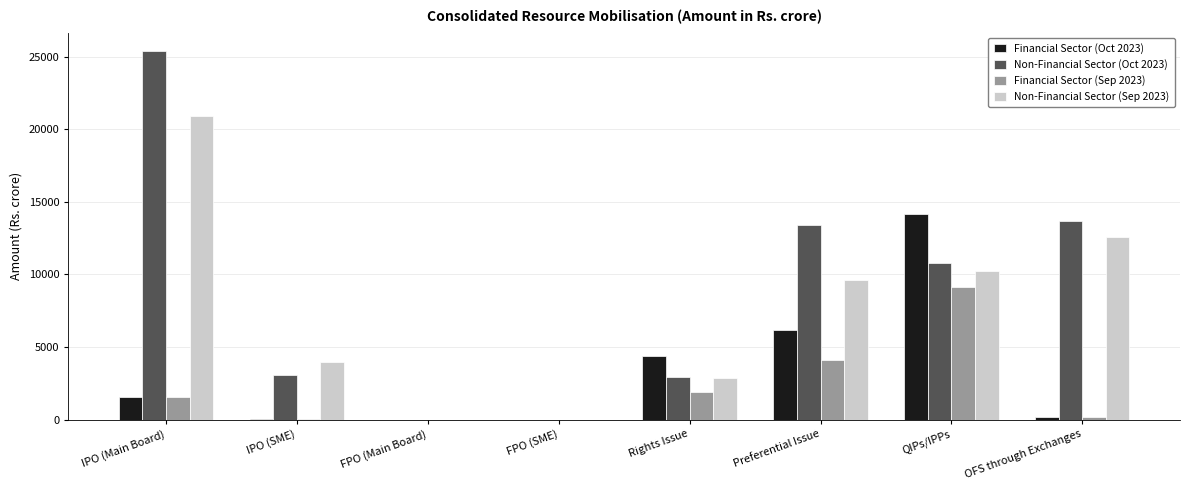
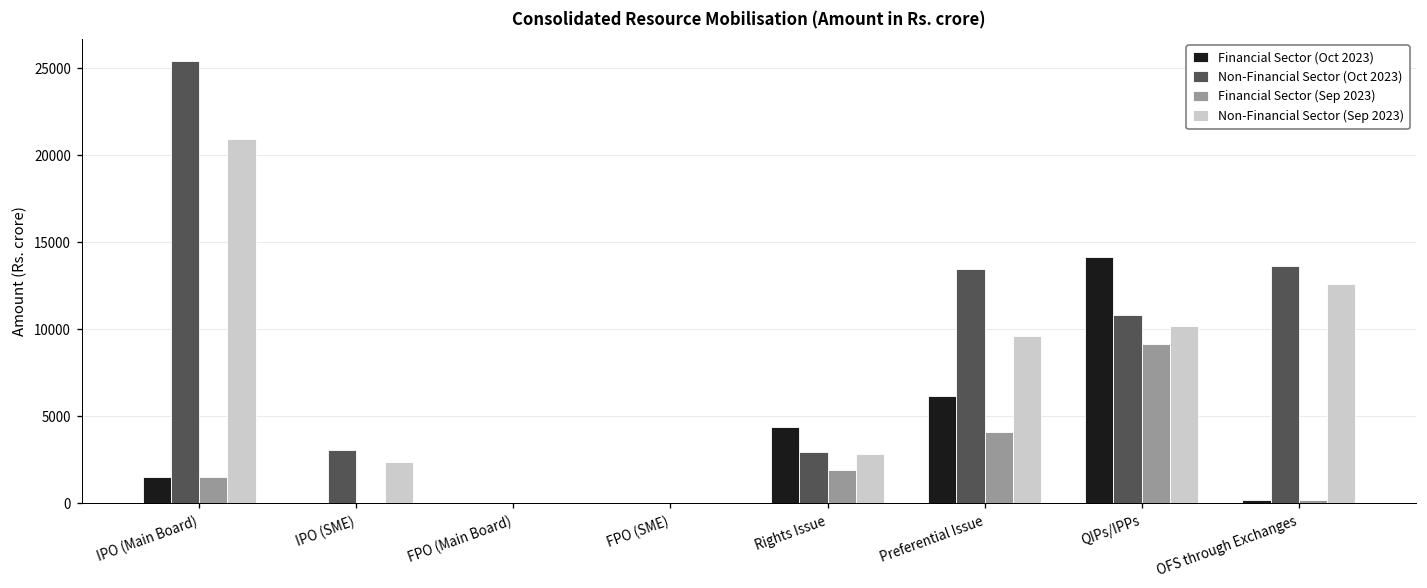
Non-Financial Sector (Sep 2023), IPO (SME): 4000 -> 2400
